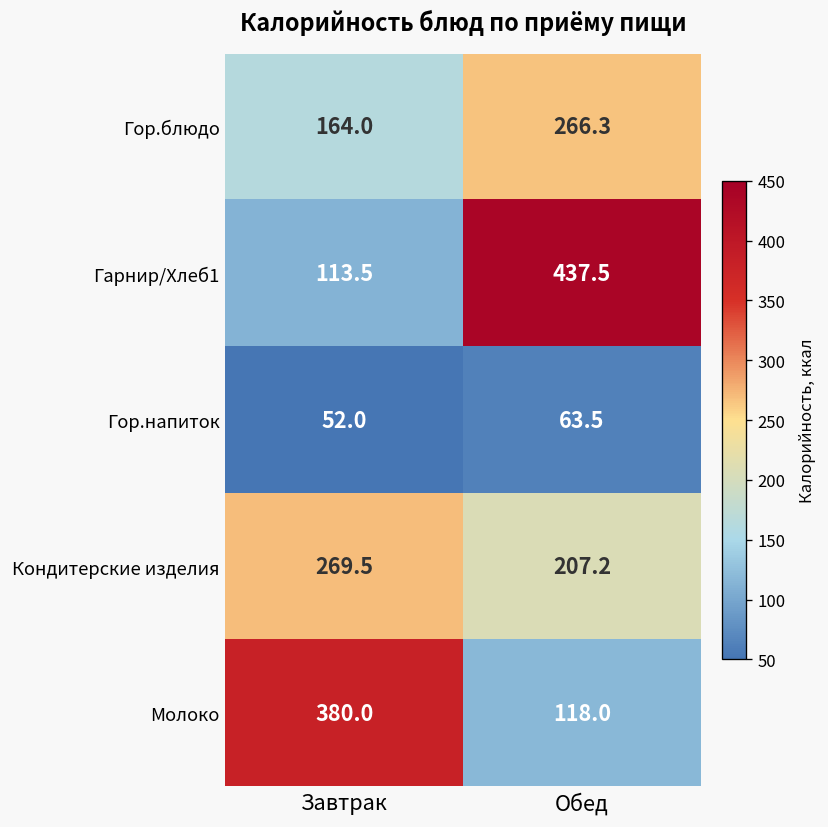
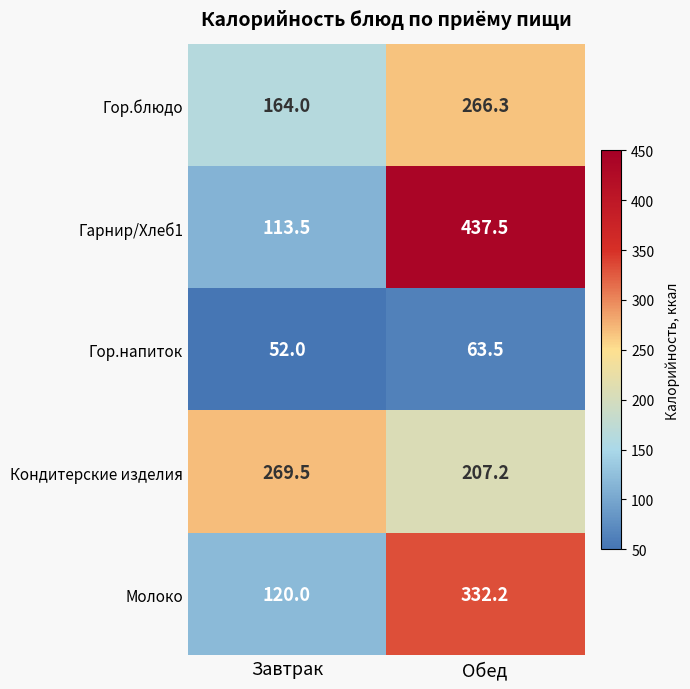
Молоко, Завтрак: 380.0 -> 120.0
Молоко, Обед: 118.0 -> 332.2
